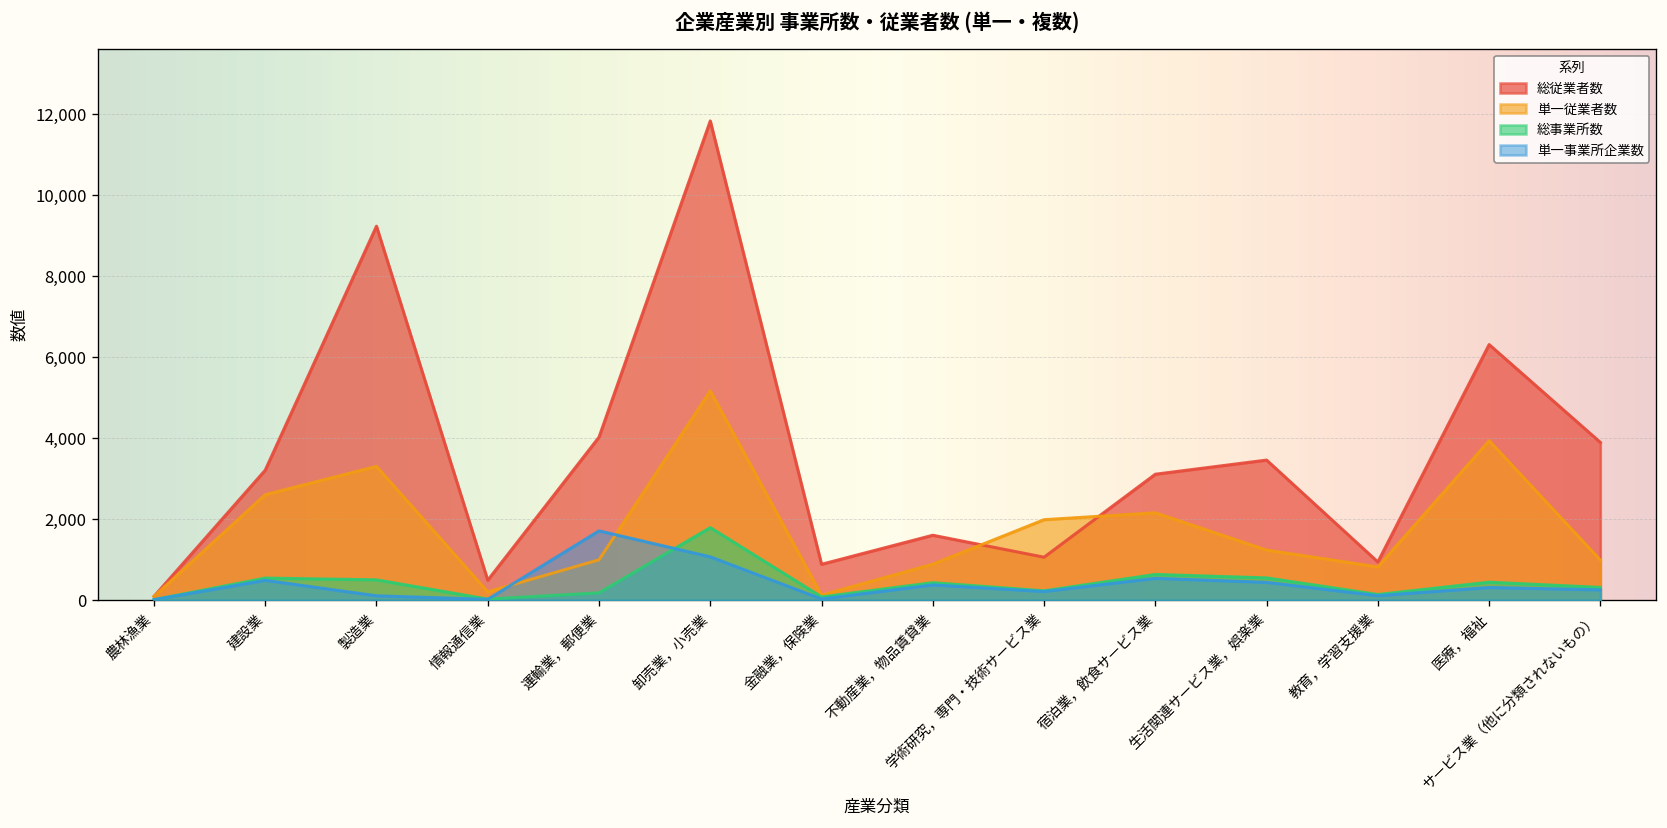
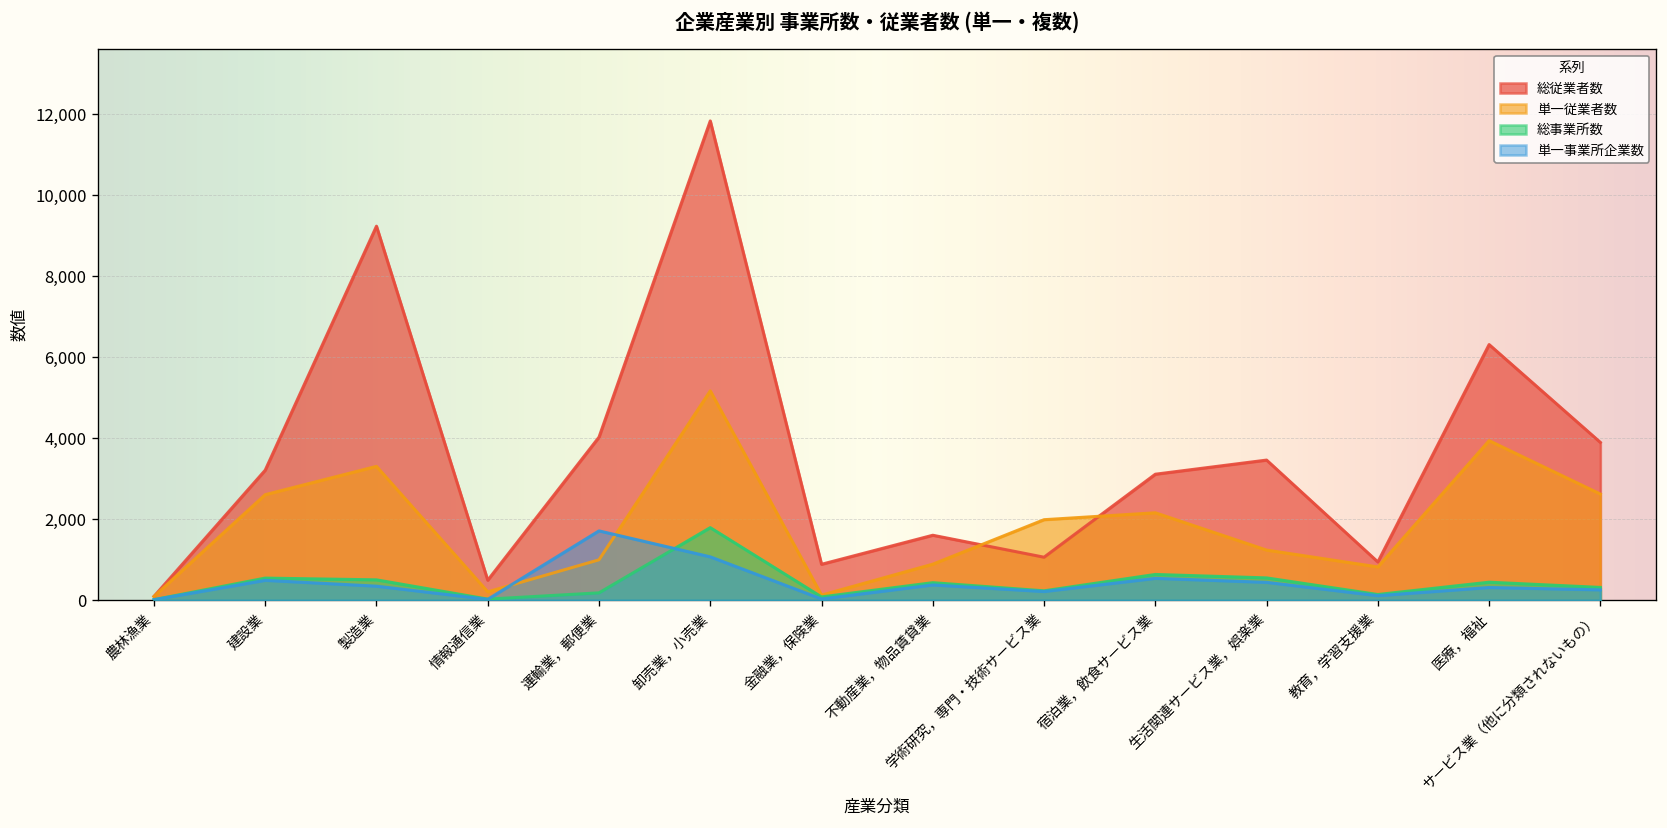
単一事業所企業数, 製造業: 100 -> 400
単一従業者数, サービス業（他に分類されないもの）: 1,000 -> 2,600
